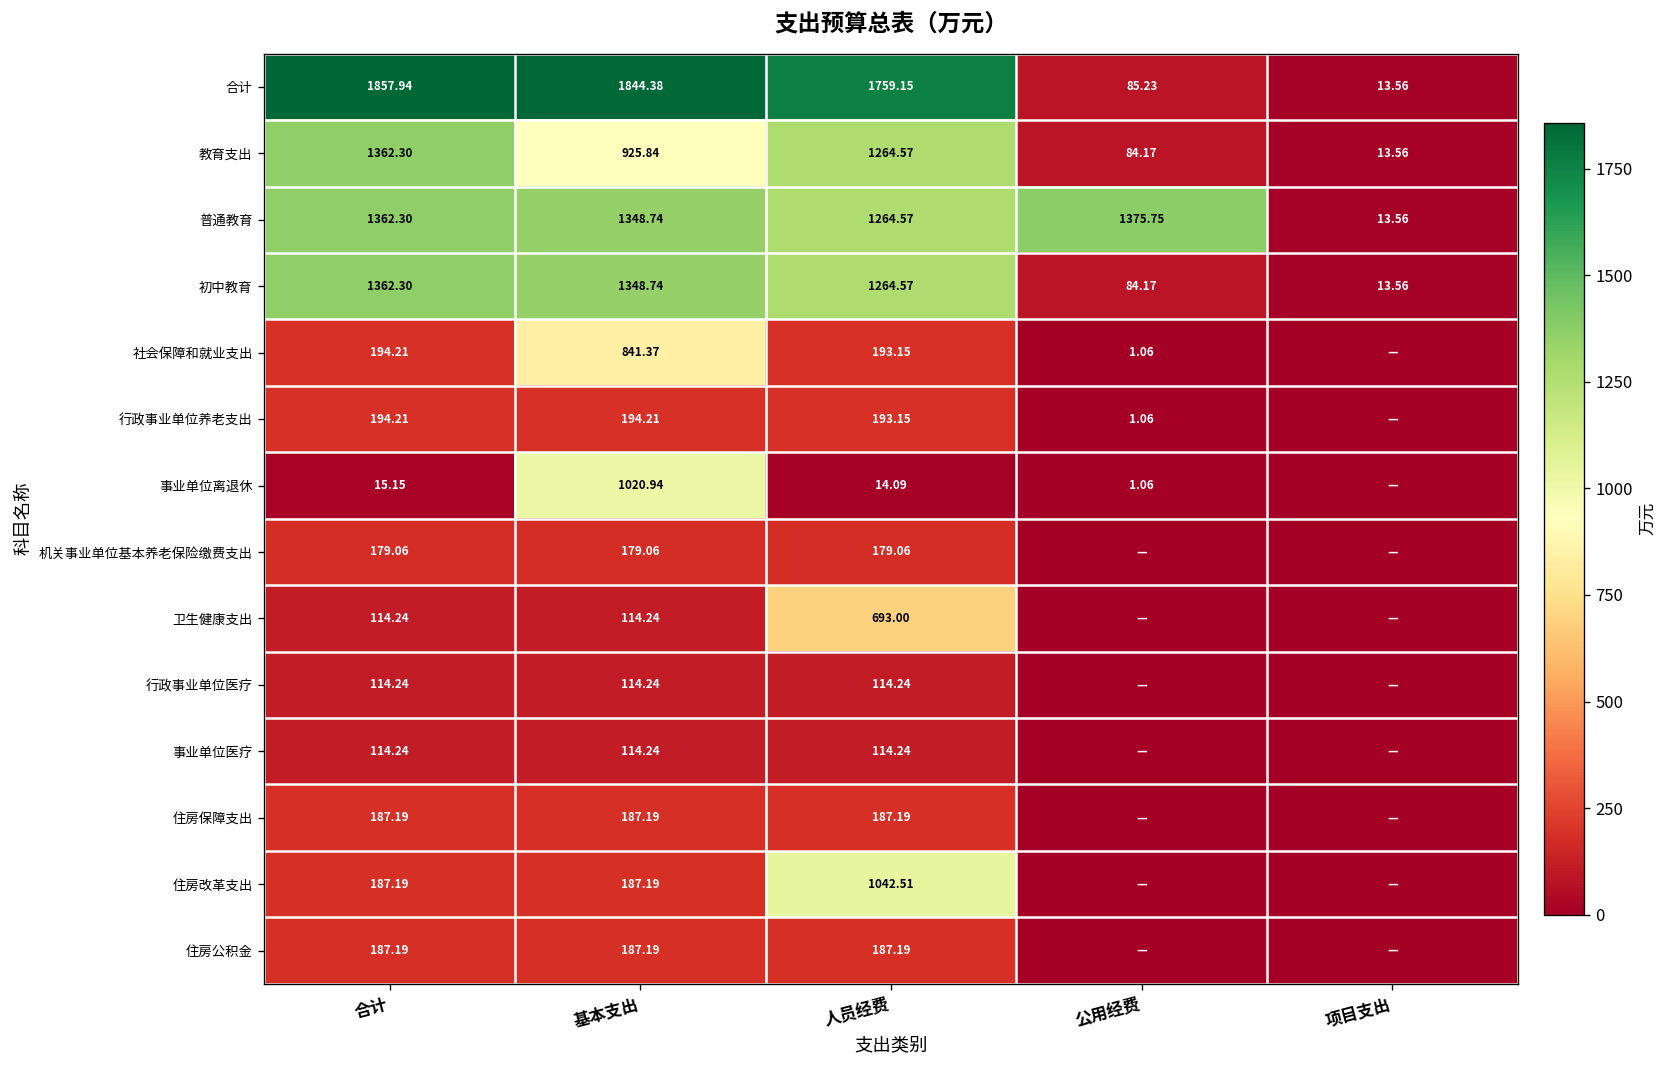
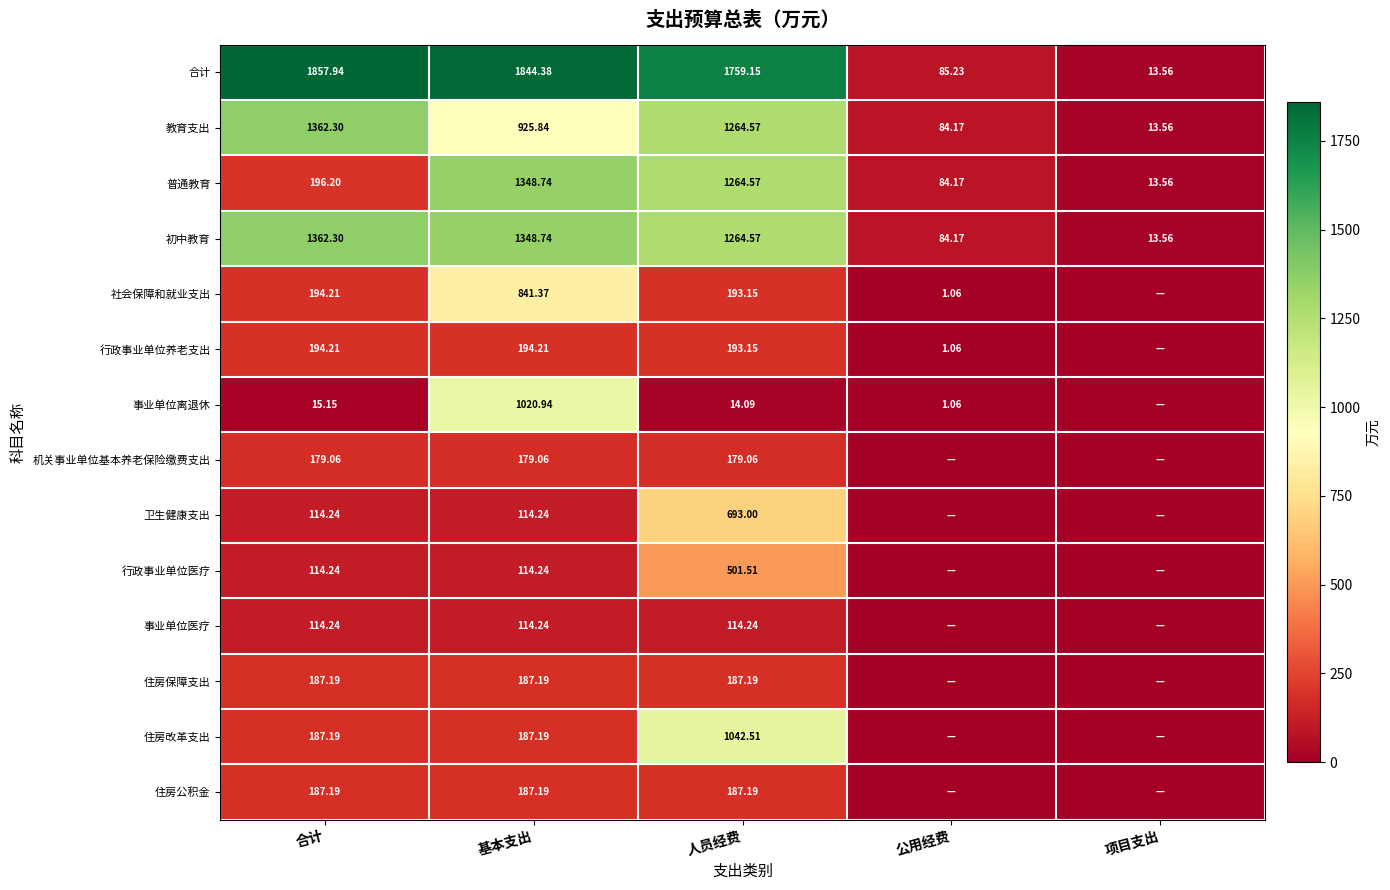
普通教育, 合计: 1362.30 -> 196.20
普通教育, 公用经费: 1375.75 -> 84.17
行政事业单位医疗, 人员经费: 114.24 -> 501.51
